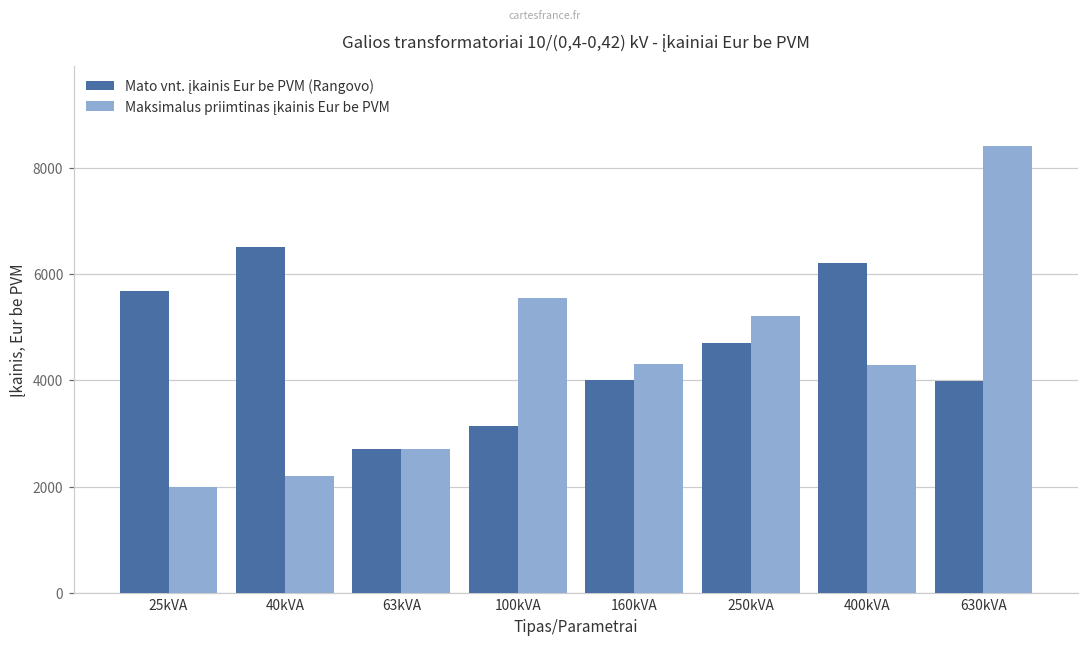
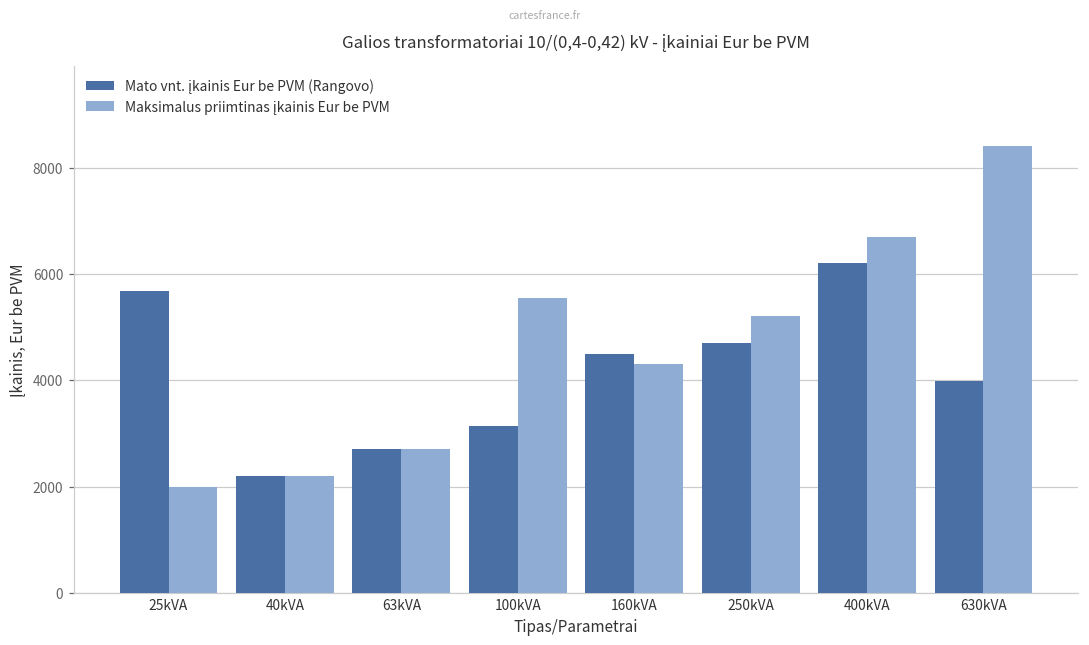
Mato vnt. įkainis Eur be PVM (Rangovo), 40kVA: 6500 -> 2200
Mato vnt. įkainis Eur be PVM (Rangovo), 160kVA: 4000 -> 4500
Maksimalus priimtinas įkainis Eur be PVM, 400kVA: 4300 -> 6700
